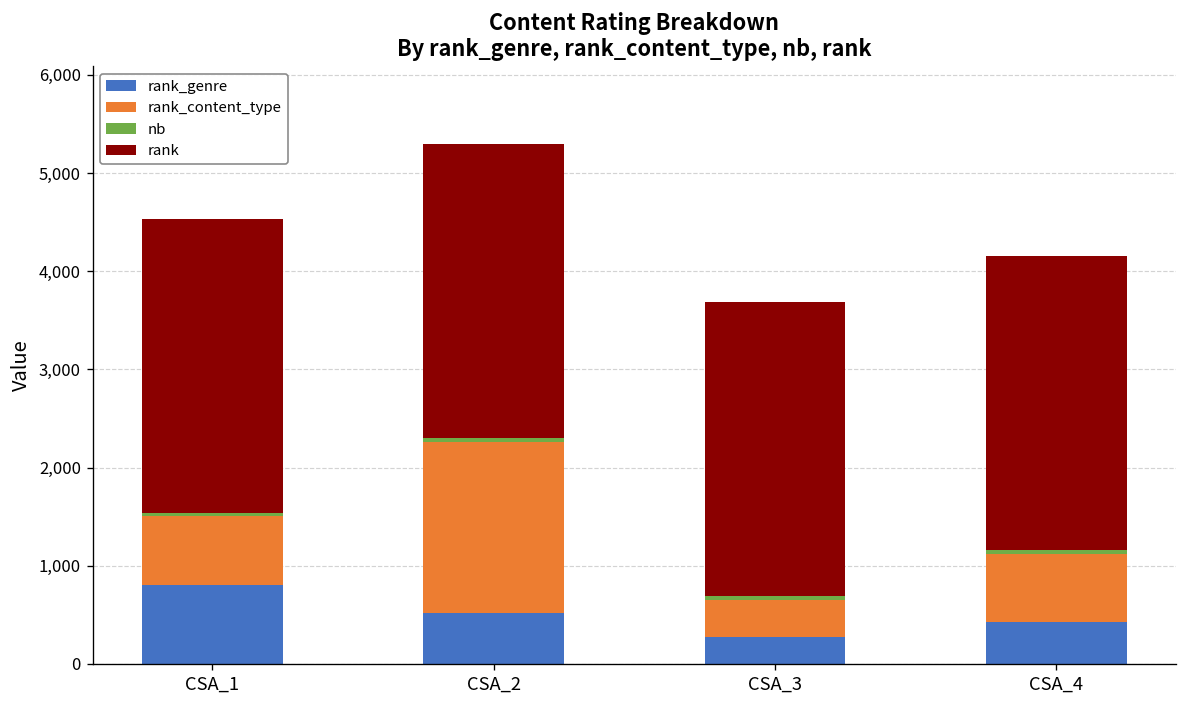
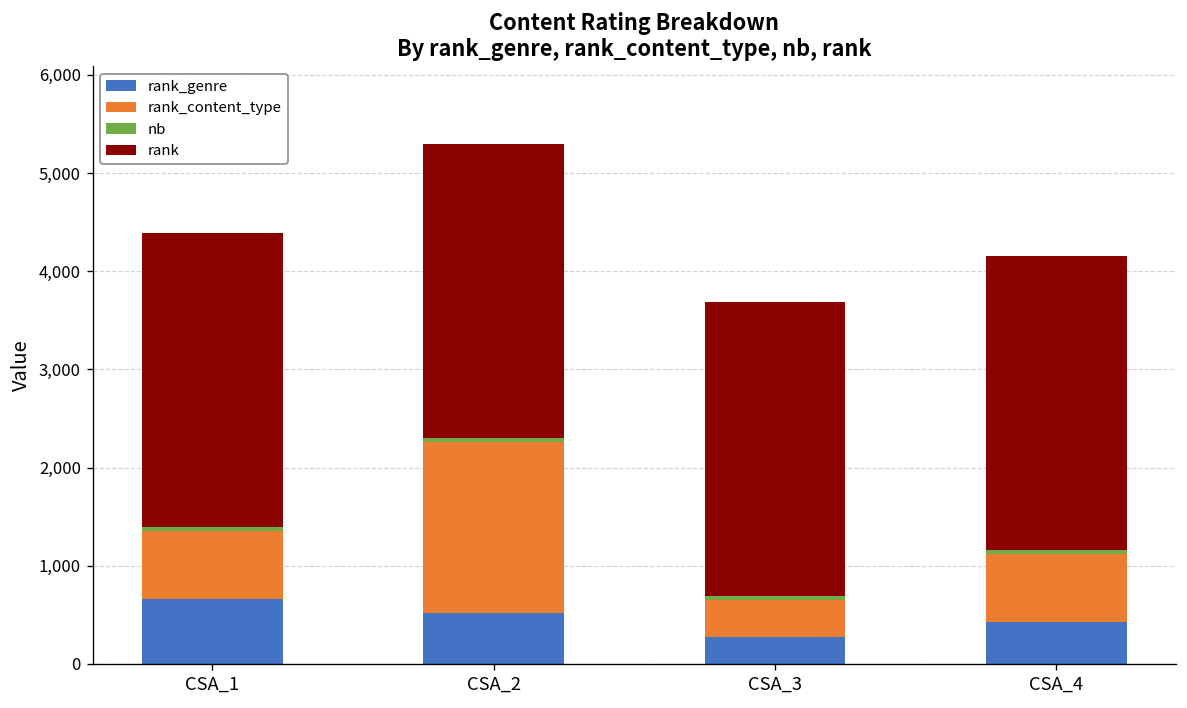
rank_genre, CSA_1: 800 -> 700
